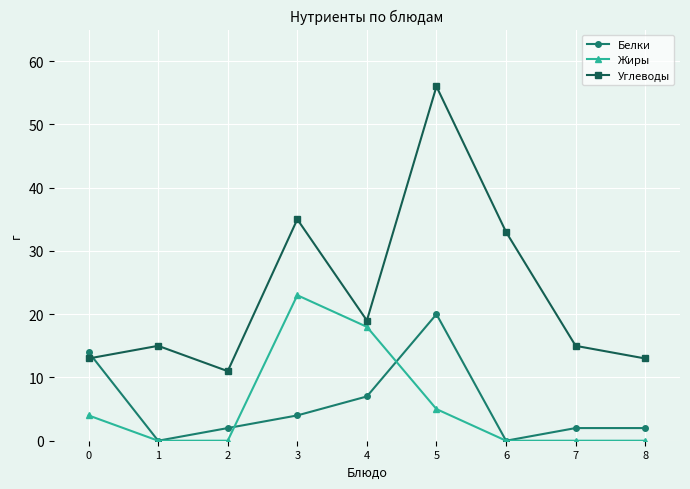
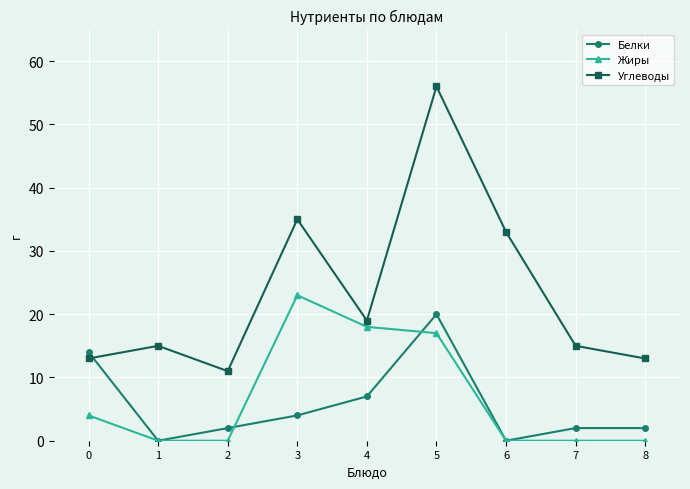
Жиры, 5: 5 -> 17
